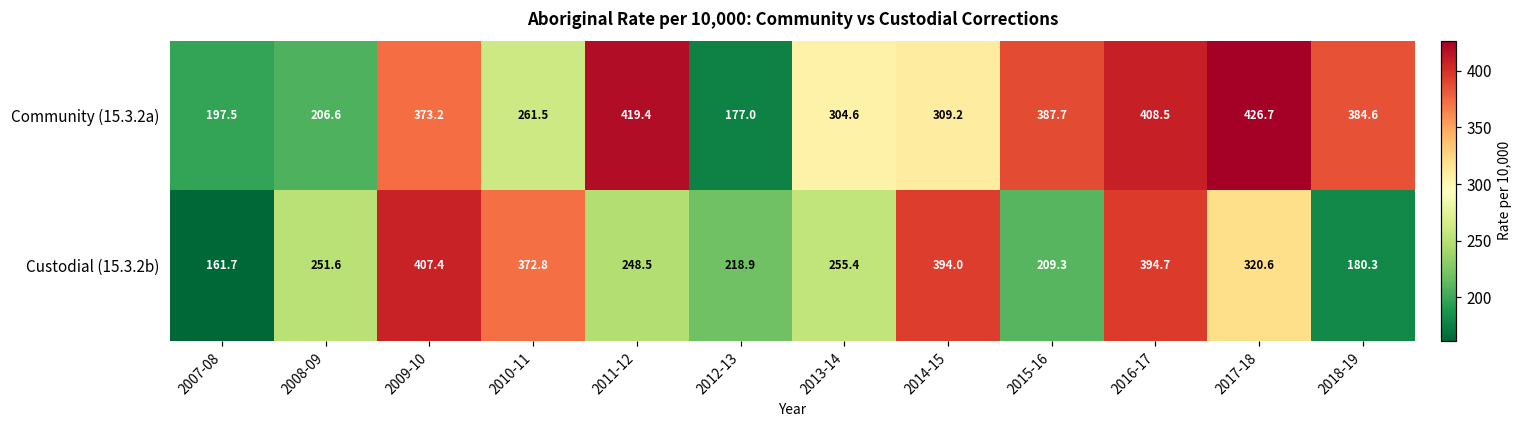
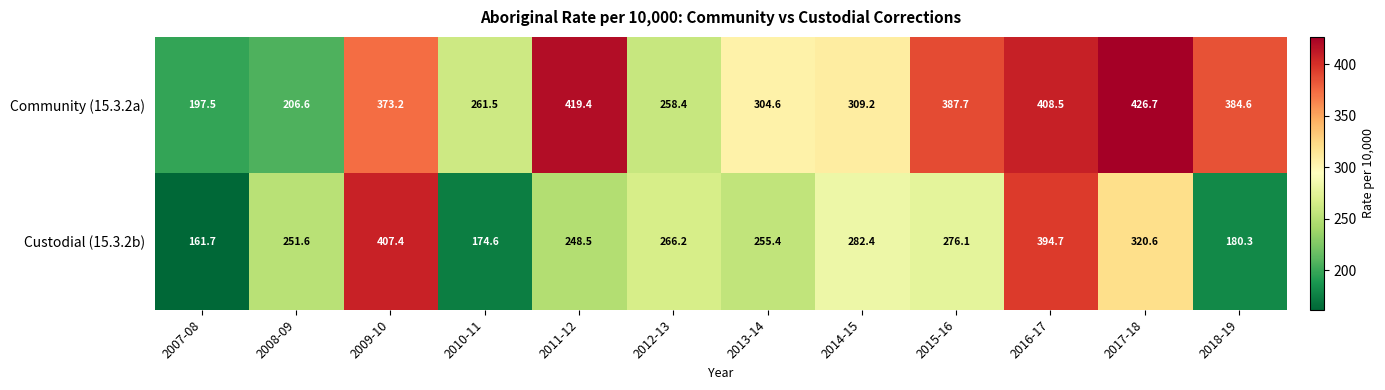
Community (15.3.2a), 2012-13: 177.0 -> 258.4
Custodial (15.3.2b), 2010-11: 372.8 -> 174.6
Custodial (15.3.2b), 2012-13: 218.9 -> 266.2
Custodial (15.3.2b), 2014-15: 394.0 -> 282.4
Custodial (15.3.2b), 2015-16: 209.3 -> 276.1
